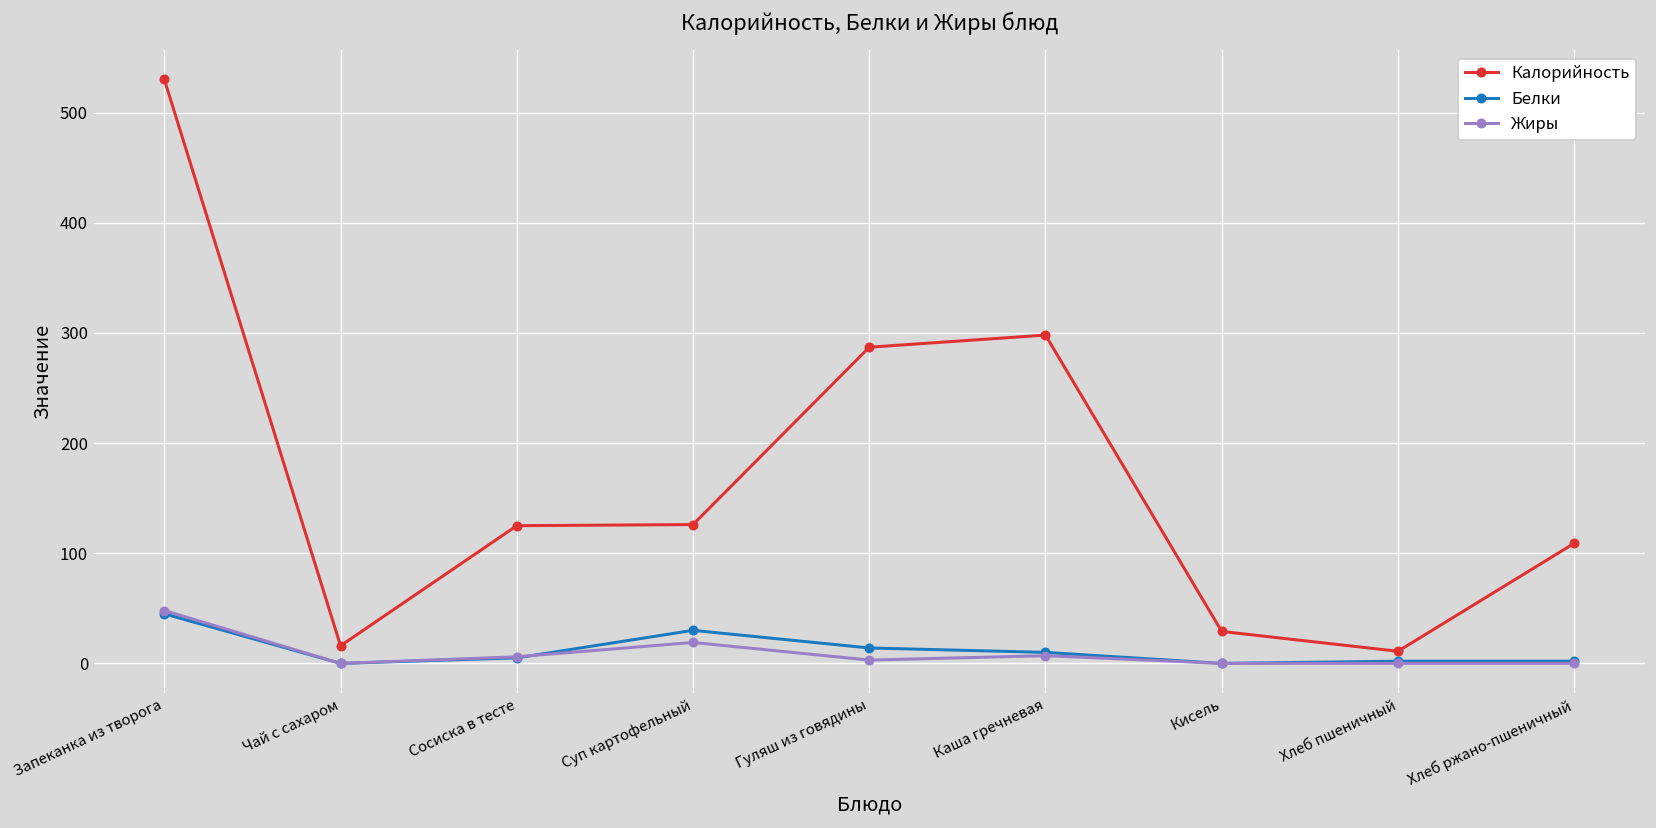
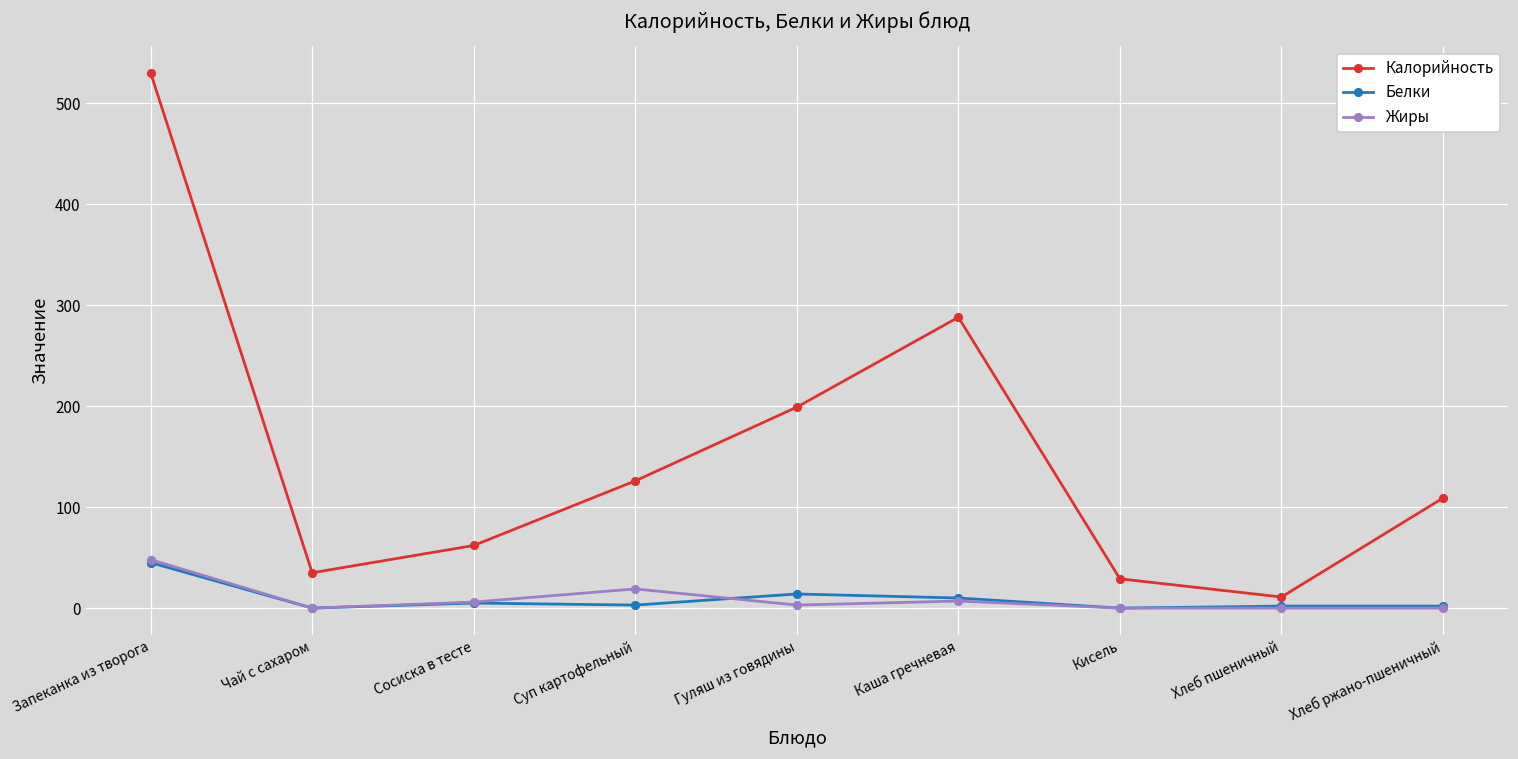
Калорийность, Чай с сахаром: 20 -> 40
Калорийность, Сосиска в тесте: 130 -> 60
Белки, Суп картофельный: 30 -> 0
Калорийность, Гуляш из говядины: 290 -> 200
Калорийность, Каша гречневая: 300 -> 290
